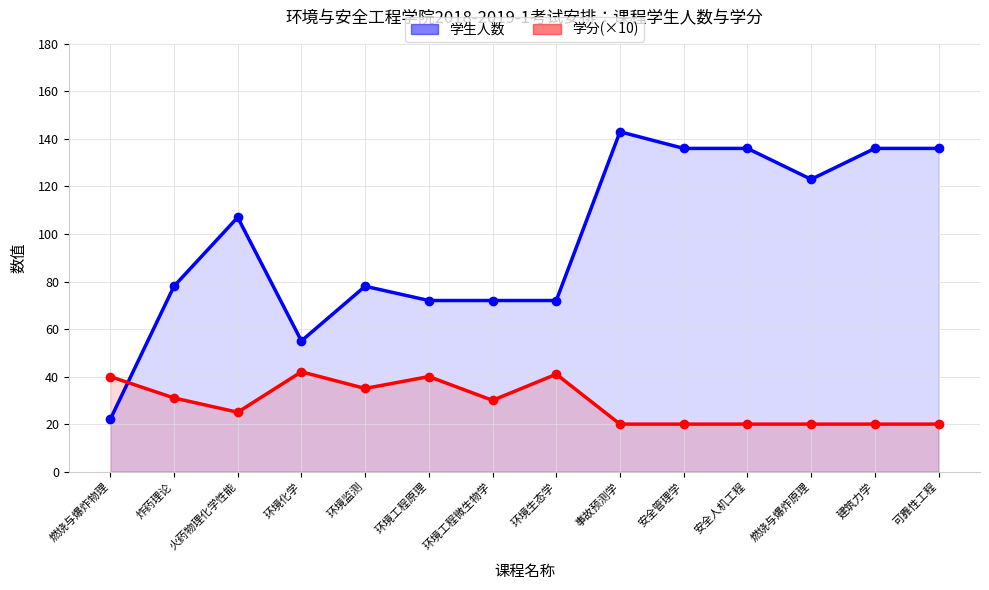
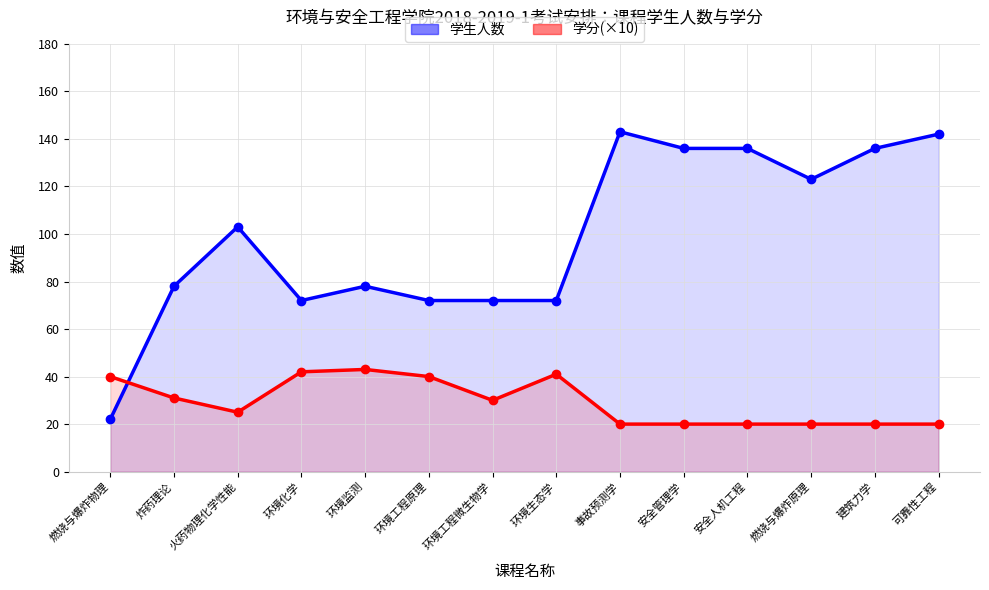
学生人数, 火药物理化学性能: 107 -> 103
学生人数, 环境化学: 55 -> 72
学分(×10), 环境监测: 35 -> 43
学生人数, 可靠性工程: 136 -> 142
